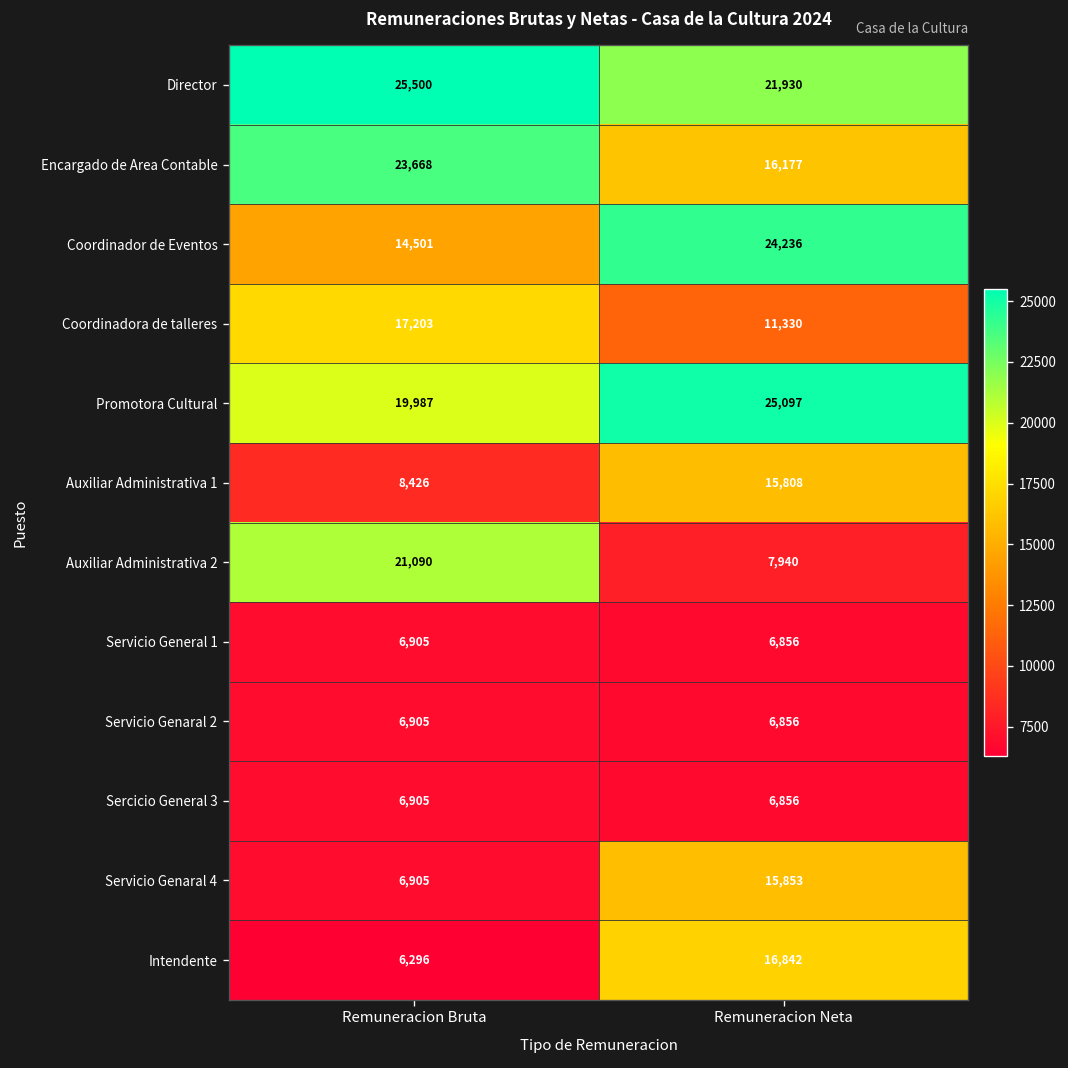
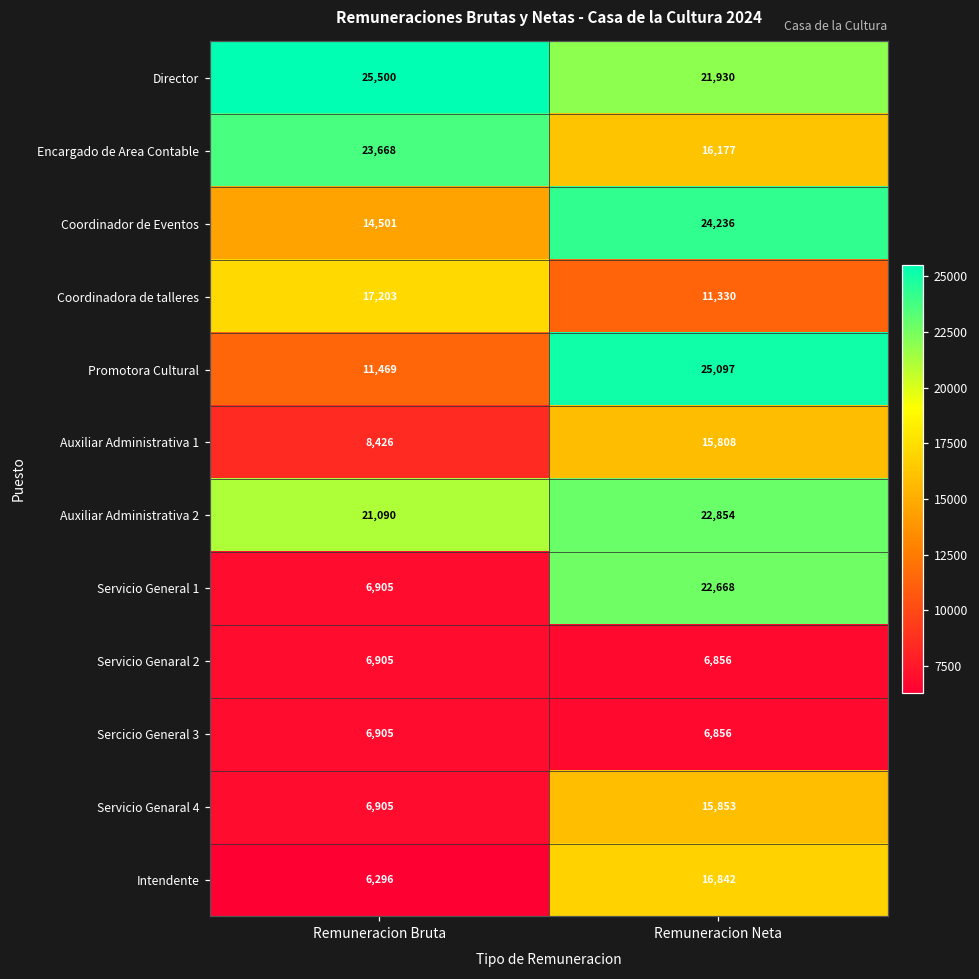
Promotora Cultural, Remuneracion Bruta: 19,987 -> 11,469
Auxiliar Administrativa 2, Remuneracion Neta: 7,940 -> 22,854
Servicio General 1, Remuneracion Neta: 6,856 -> 22,668
